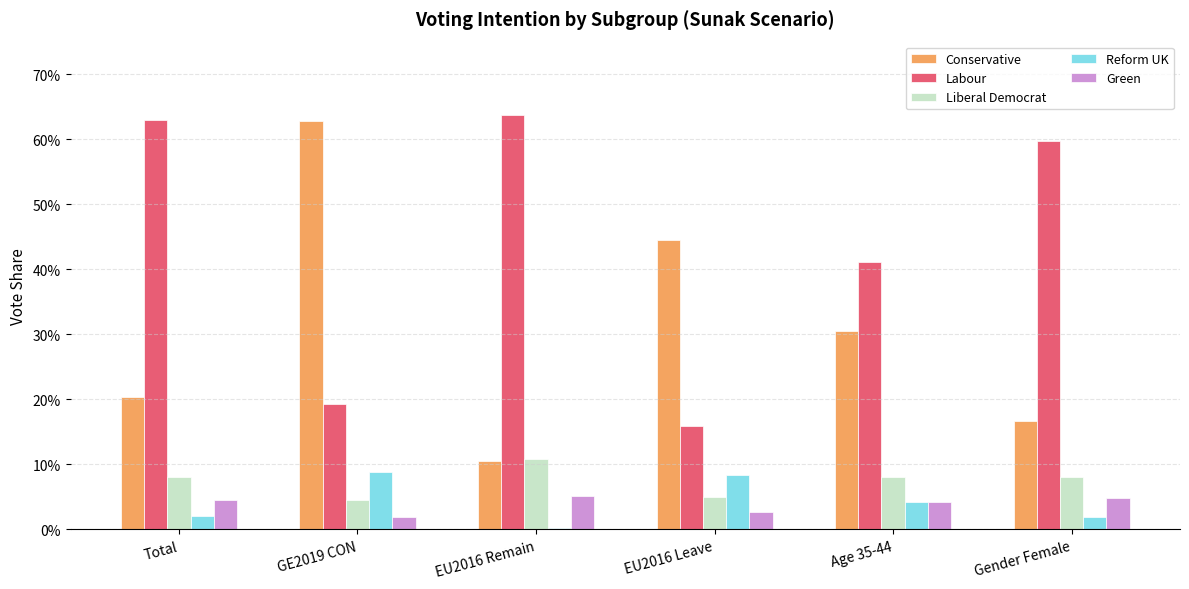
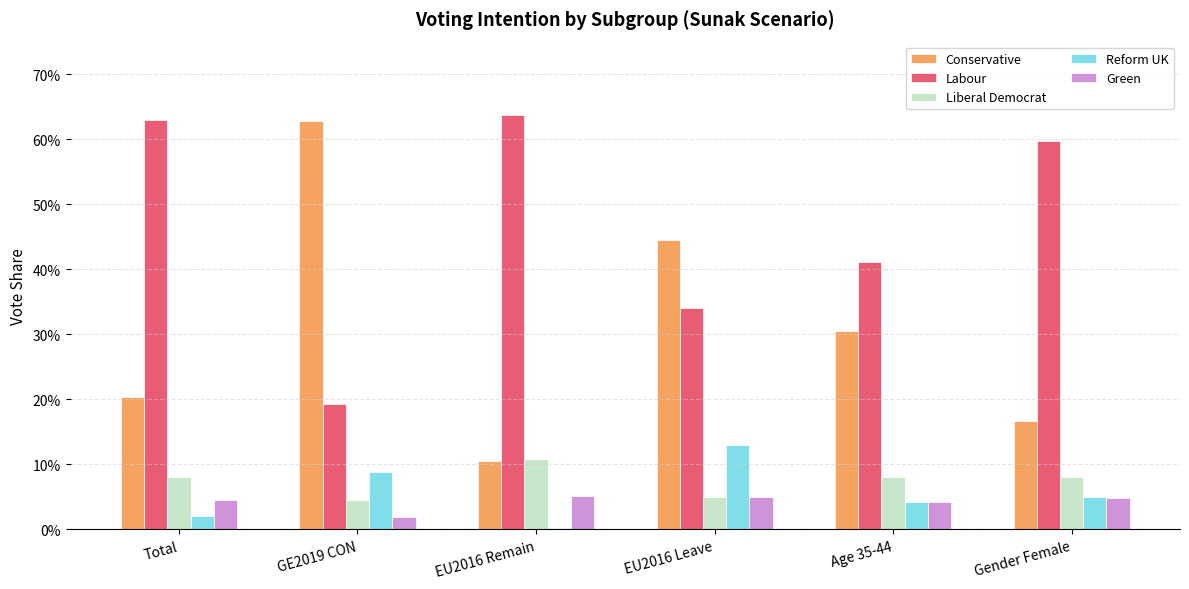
Labour, EU2016 Leave: 16% -> 34%
Reform UK, EU2016 Leave: 8% -> 13%
Green, EU2016 Leave: 3% -> 5%
Reform UK, Gender Female: 2% -> 5%
